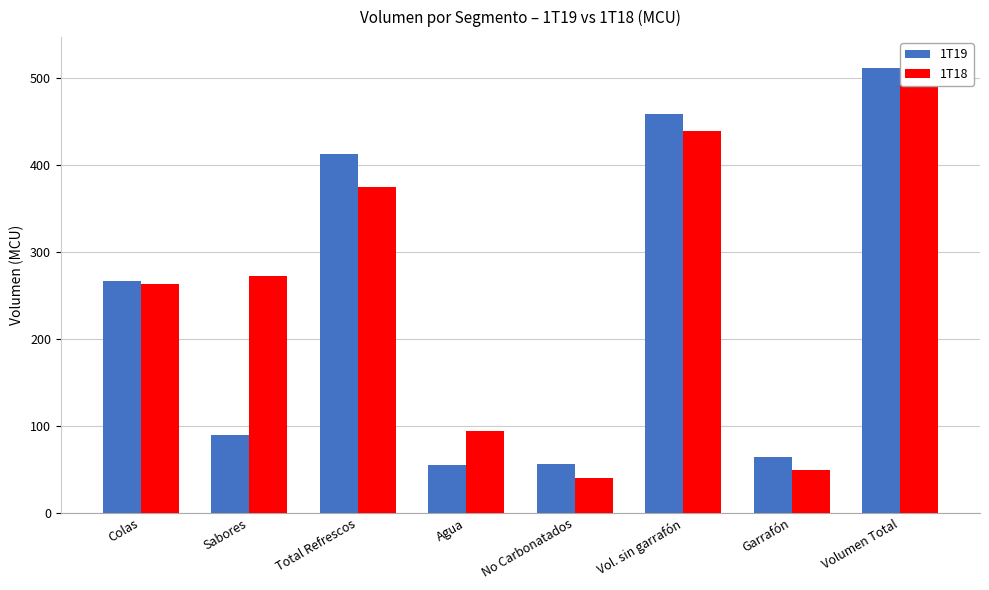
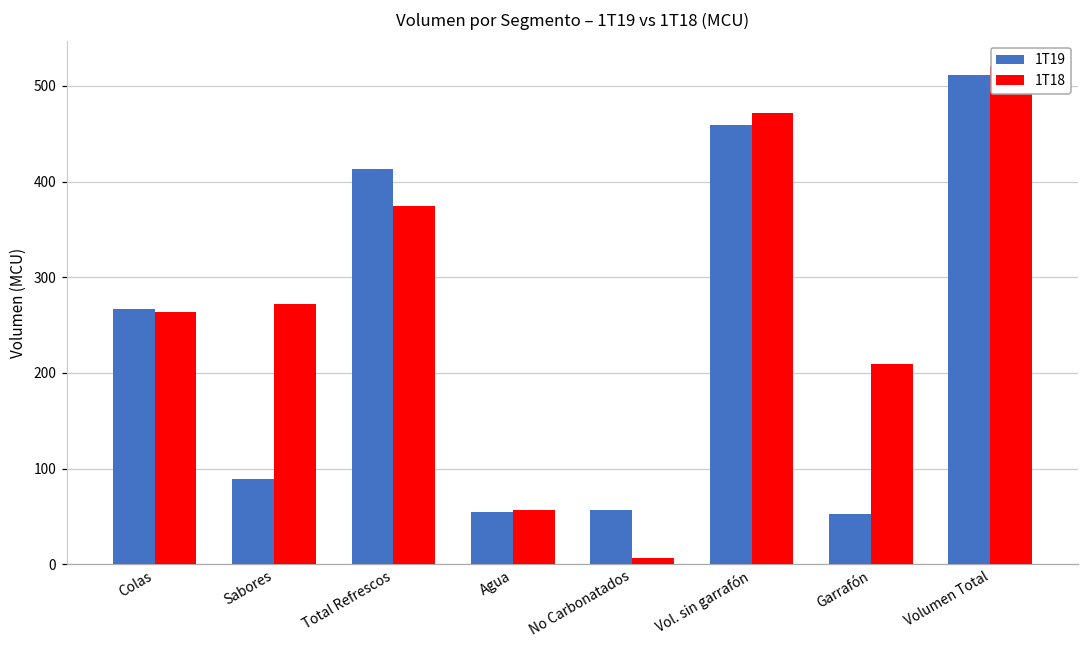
1T18, Agua: 90 -> 60
1T18, No Carbonatados: 40 -> 10
1T18, Vol. sin garrafón: 440 -> 470
1T19, Garrafón: 60 -> 50
1T18, Garrafón: 50 -> 210
